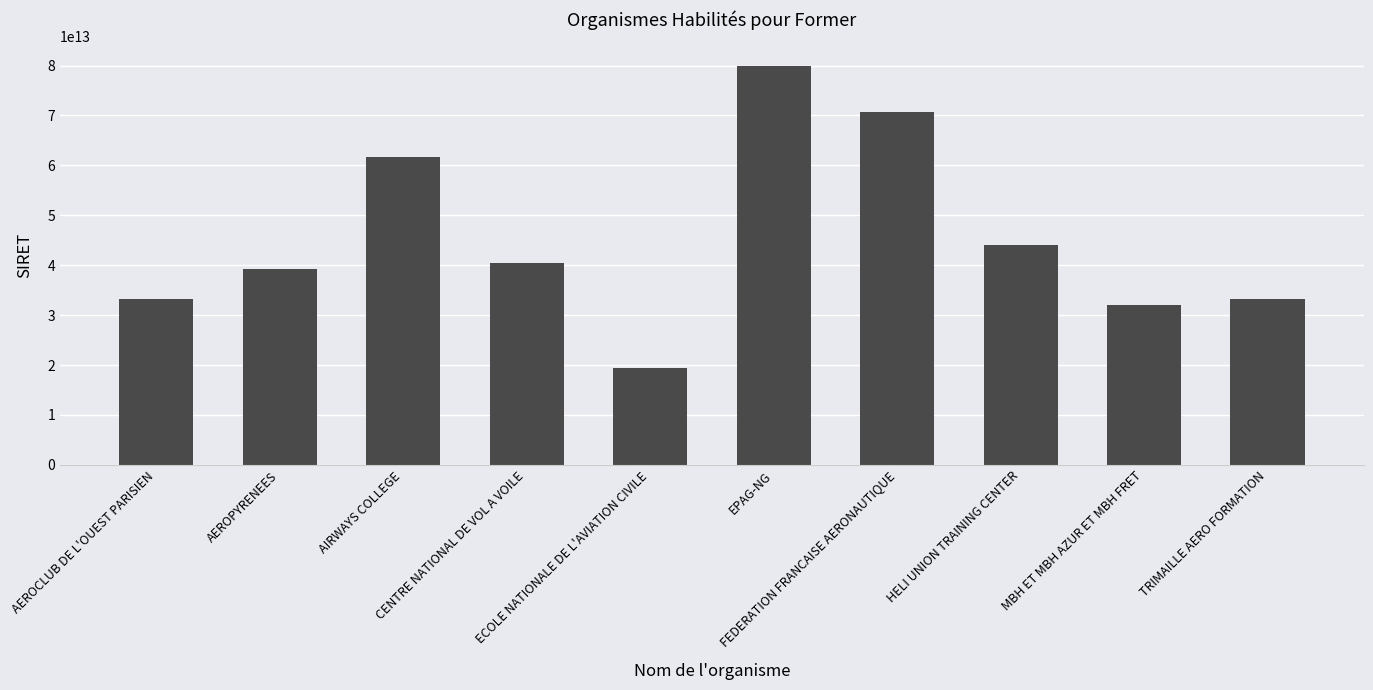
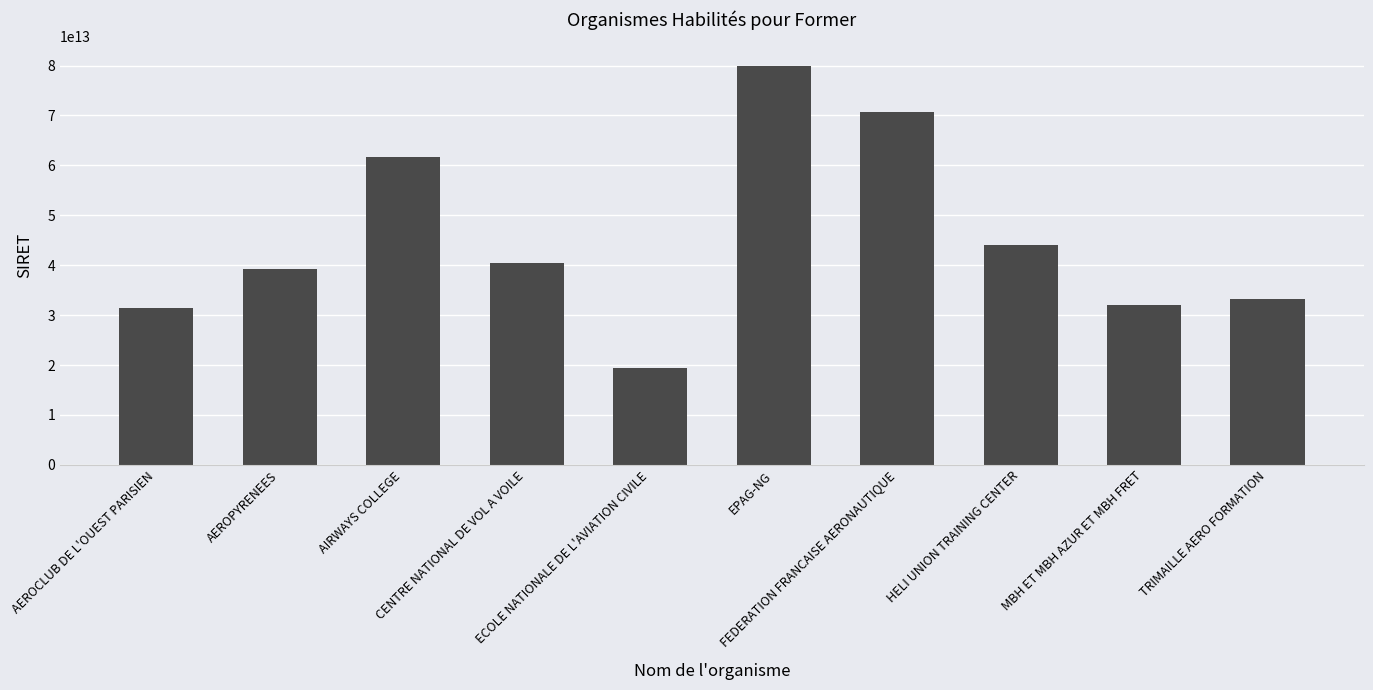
AEROCLUB DE L'OUEST PARISIEN: 33000000000000 -> 31000000000000
